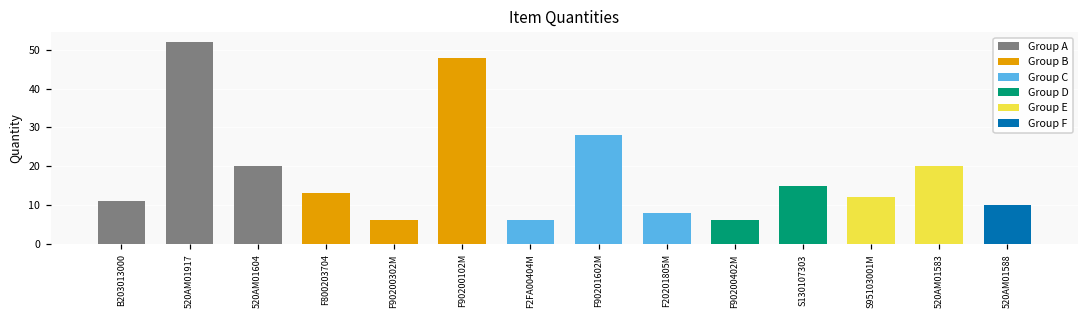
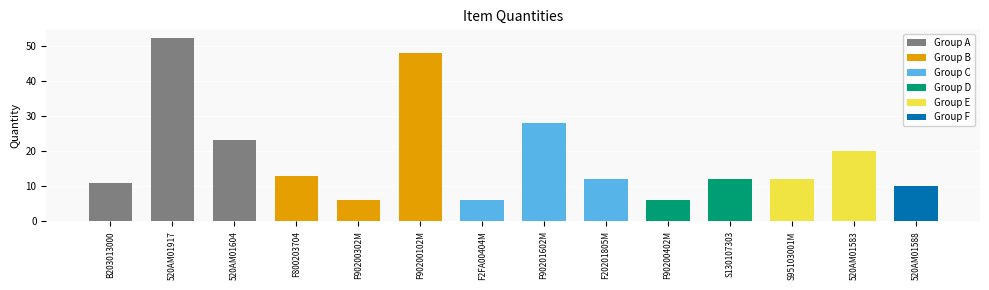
520AM01604: 20 -> 23
F20201805M: 8 -> 12
S130107303: 15 -> 12
